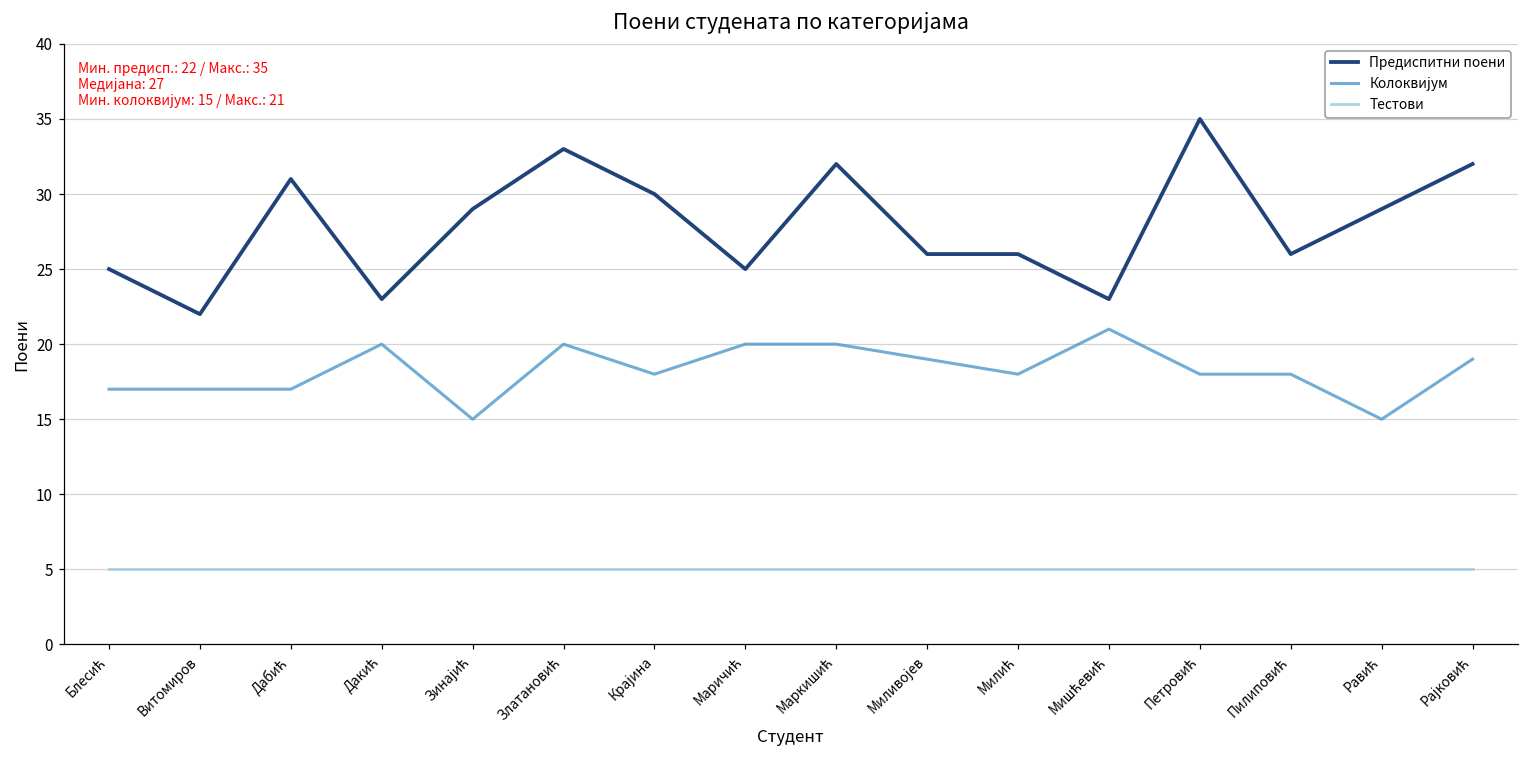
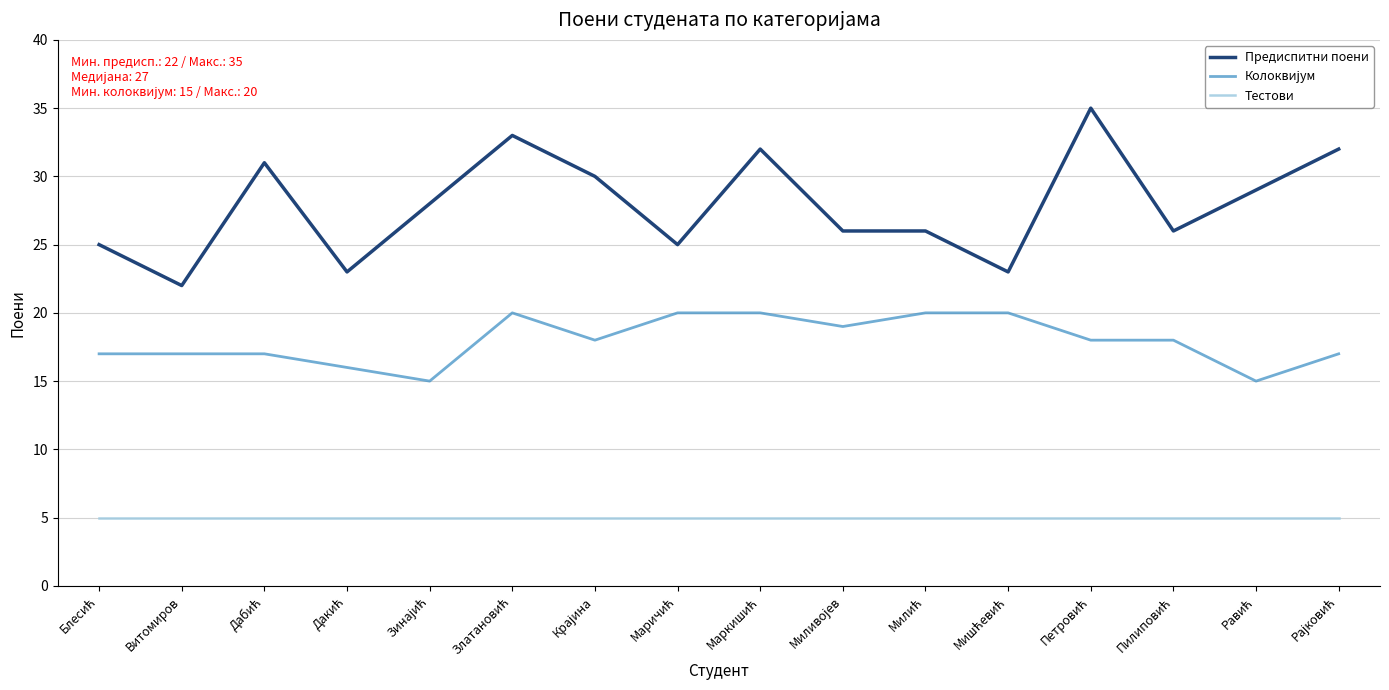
Колоквијум, Дакић: 20 -> 16
Предиспитни поени, Зинајић: 29 -> 28
Колоквијум, Милић: 18 -> 20
Колоквијум, Мишћевић: 21 -> 20
Колоквијум, Рајковић: 19 -> 17
